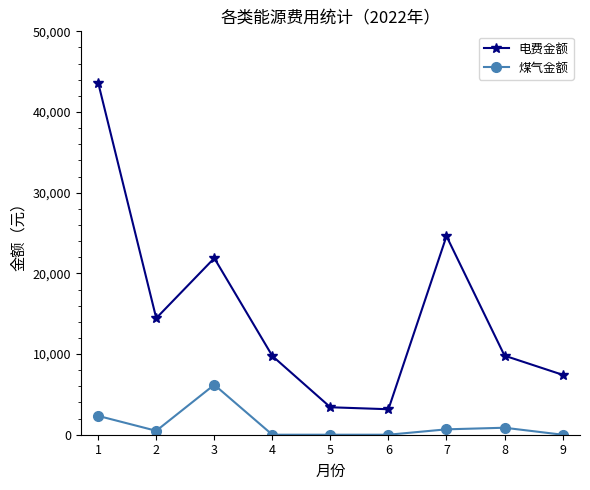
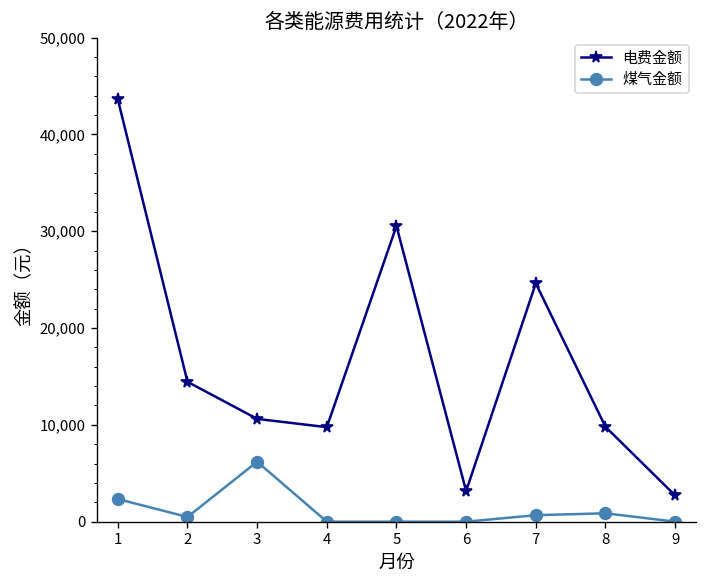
电费金额, 3: 22,000 -> 11,000
电费金额, 5: 3,000 -> 31,000
电费金额, 9: 7,000 -> 3,000
